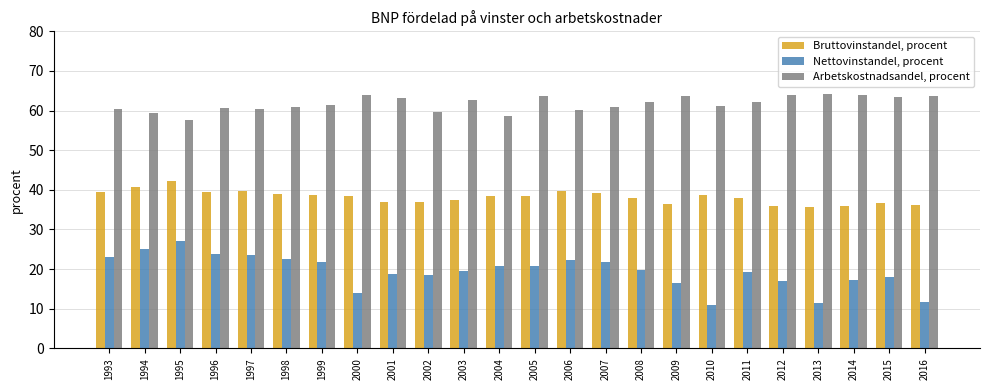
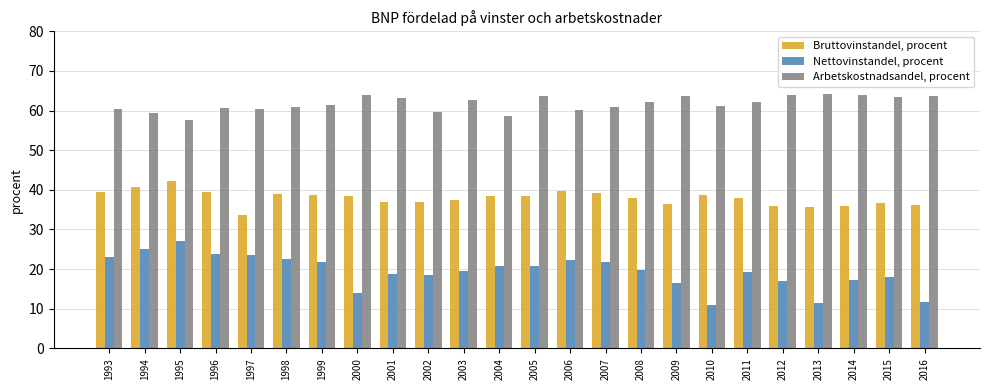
Bruttovinstandel, procent, 1997: 40 -> 34
